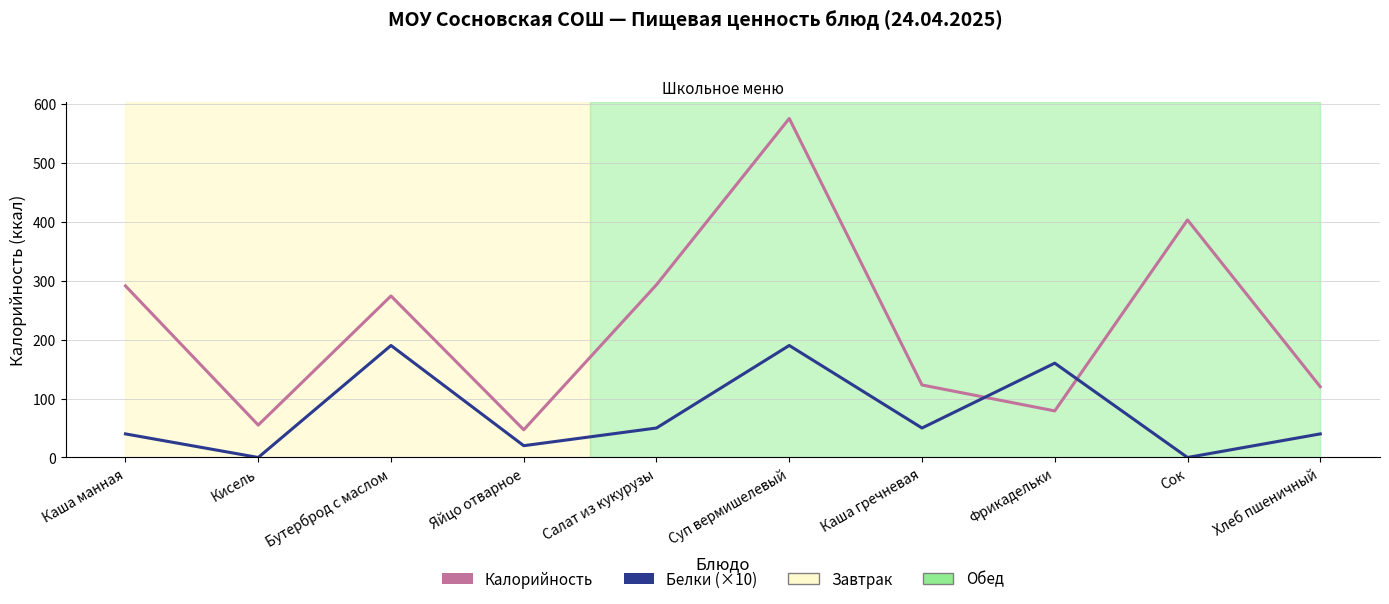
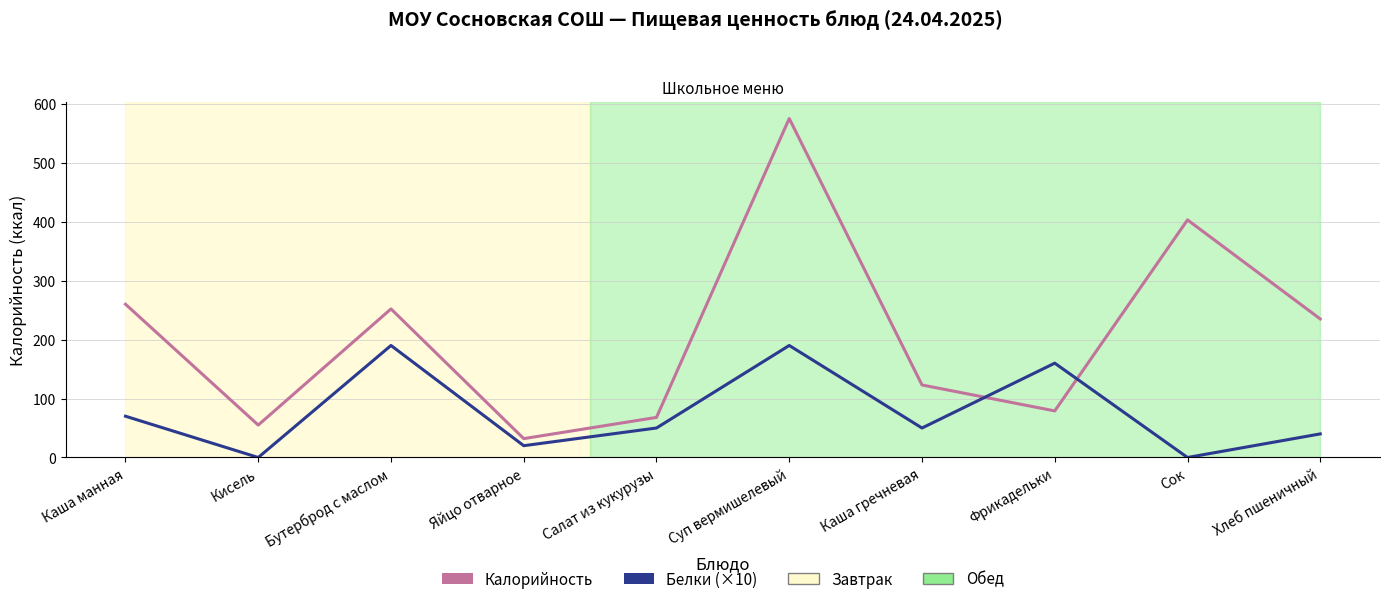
Калорийность, Каша манная: 290 -> 260
Белки (×10), Каша манная: 40 -> 70
Калорийность, Бутерброд с маслом: 270 -> 250
Калорийность, Яйцо отварное: 50 -> 30
Калорийность, Салат из кукурузы: 290 -> 70
Калорийность, Хлеб пшеничный: 120 -> 240
